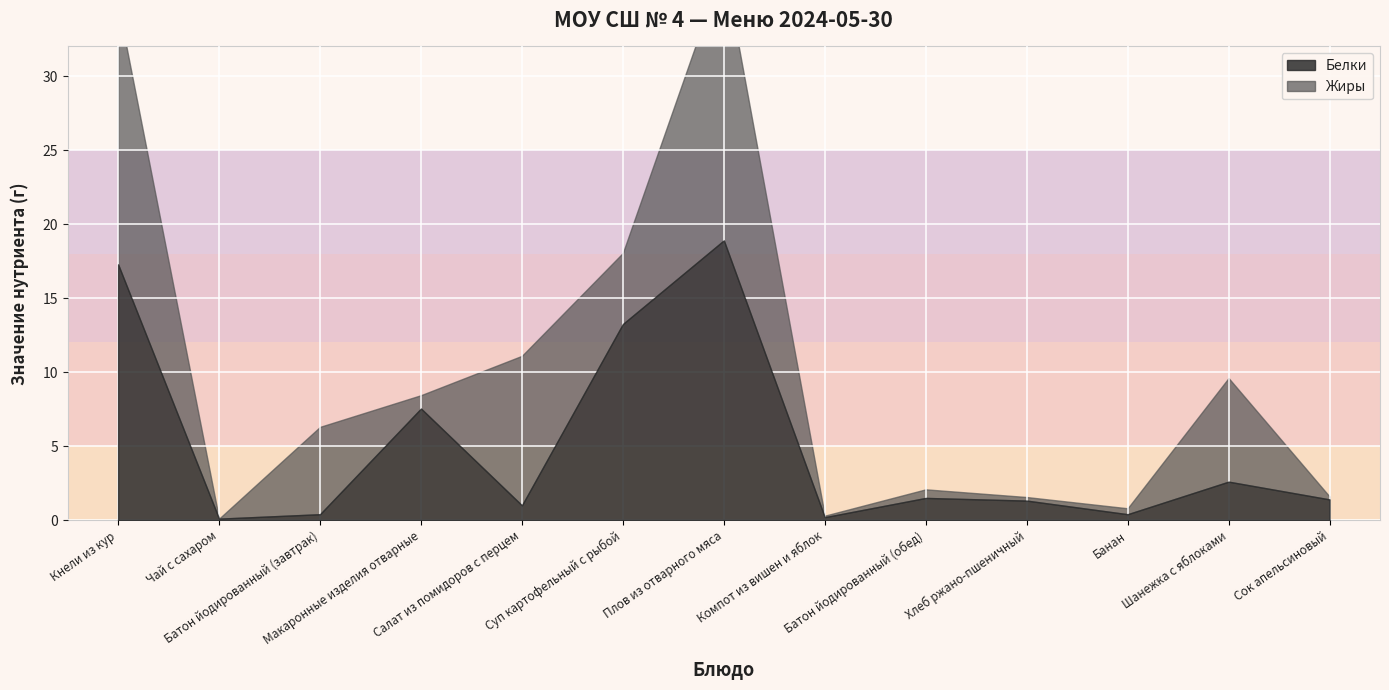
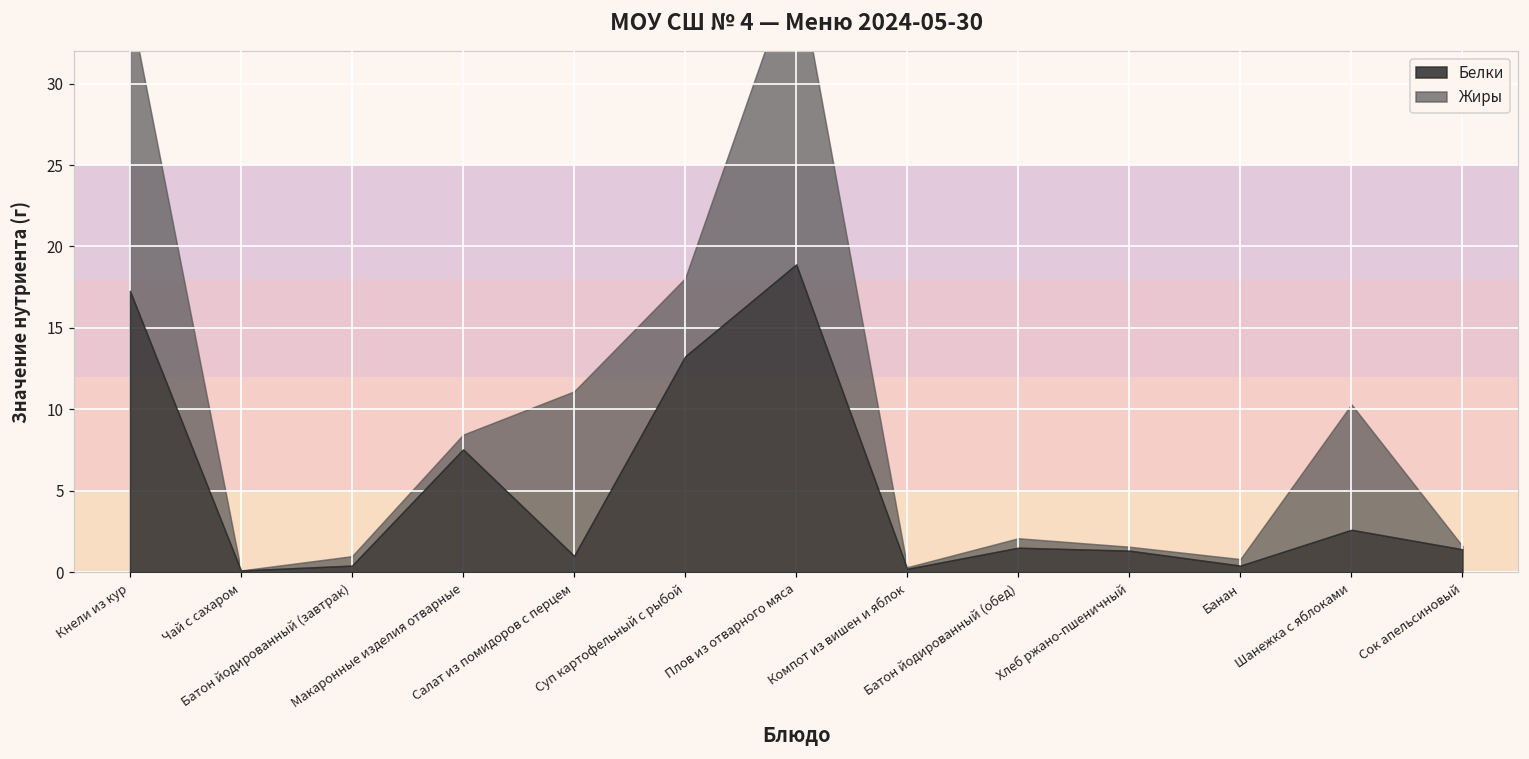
Жиры, Батон йодированный (завтрак): 5.9 -> 0.6
Жиры, Шанежка с яблоками: 7.0 -> 7.7
